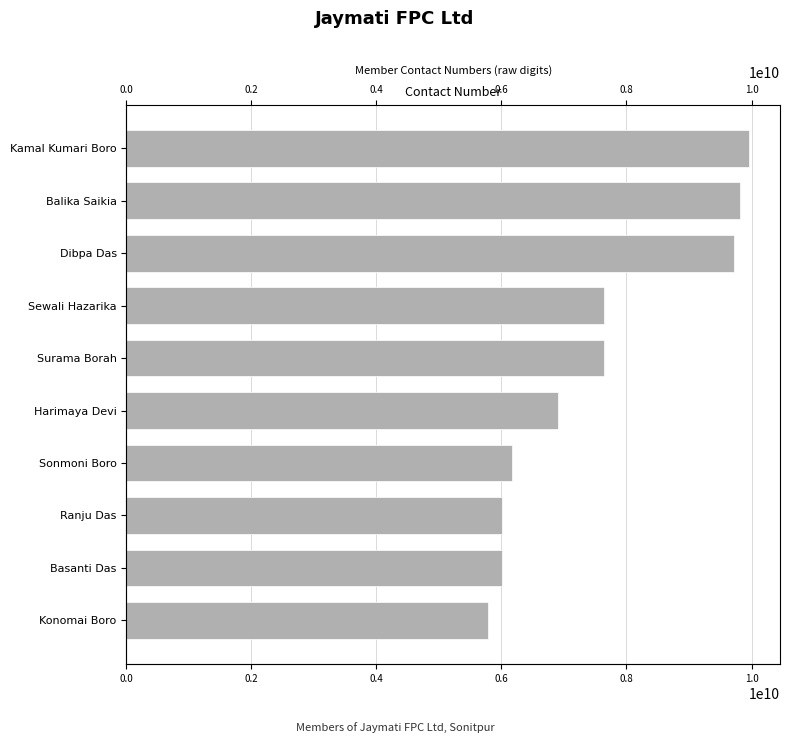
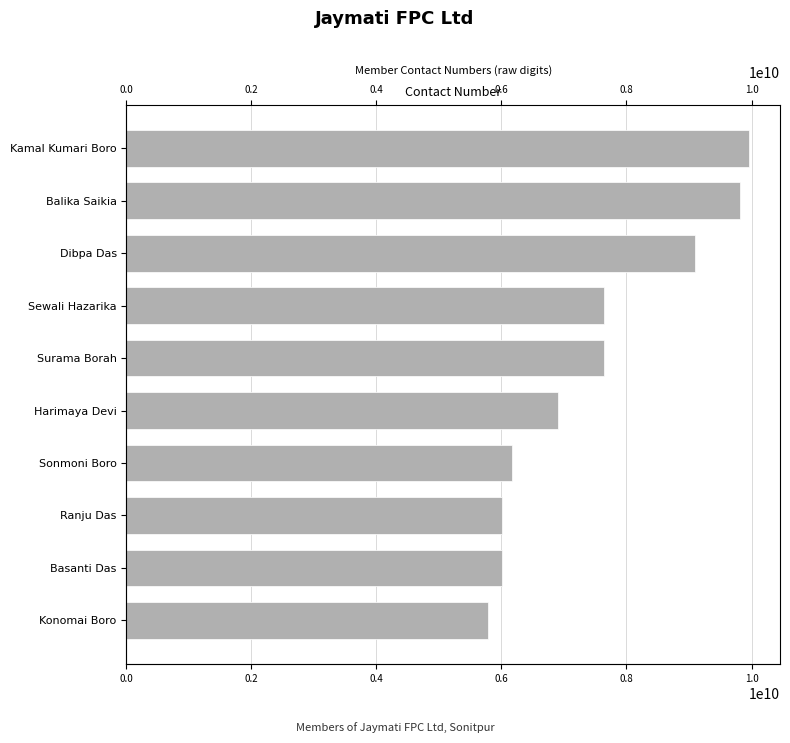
Dibpa Das: 9700000000 -> 9100000000
